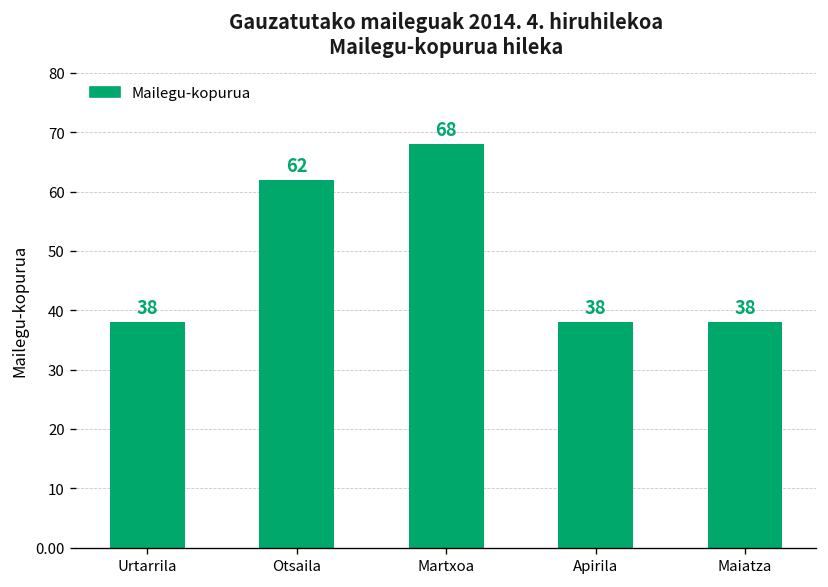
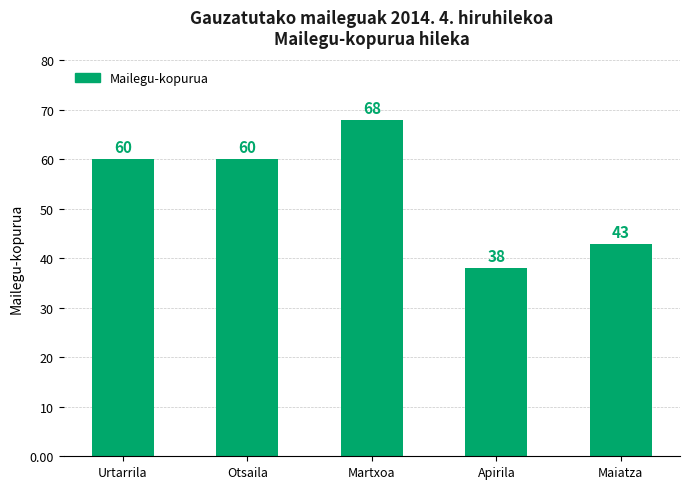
Urtarrila: 38 -> 60
Otsaila: 62 -> 60
Maiatza: 38 -> 43
